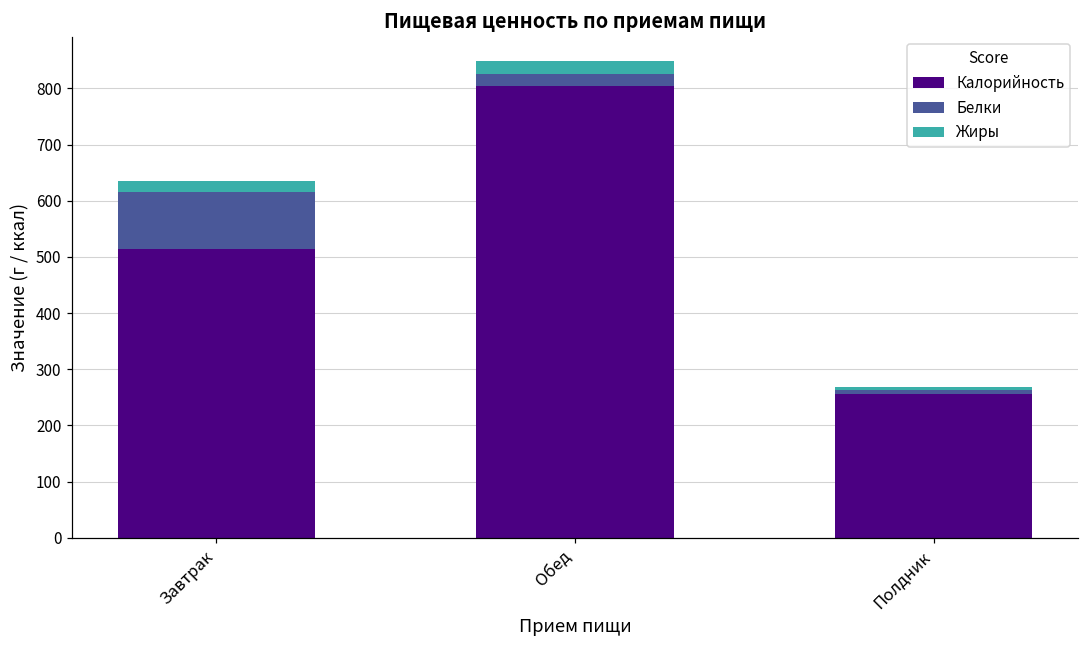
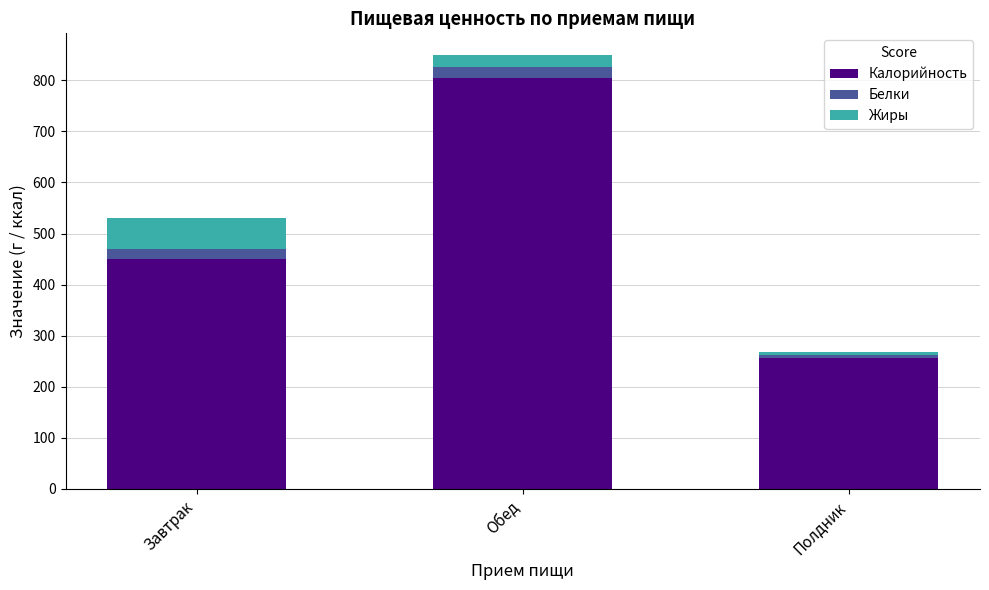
Калорийность, Завтрак: 510 -> 450
Белки, Завтрак: 100 -> 20
Жиры, Завтрак: 20 -> 60
